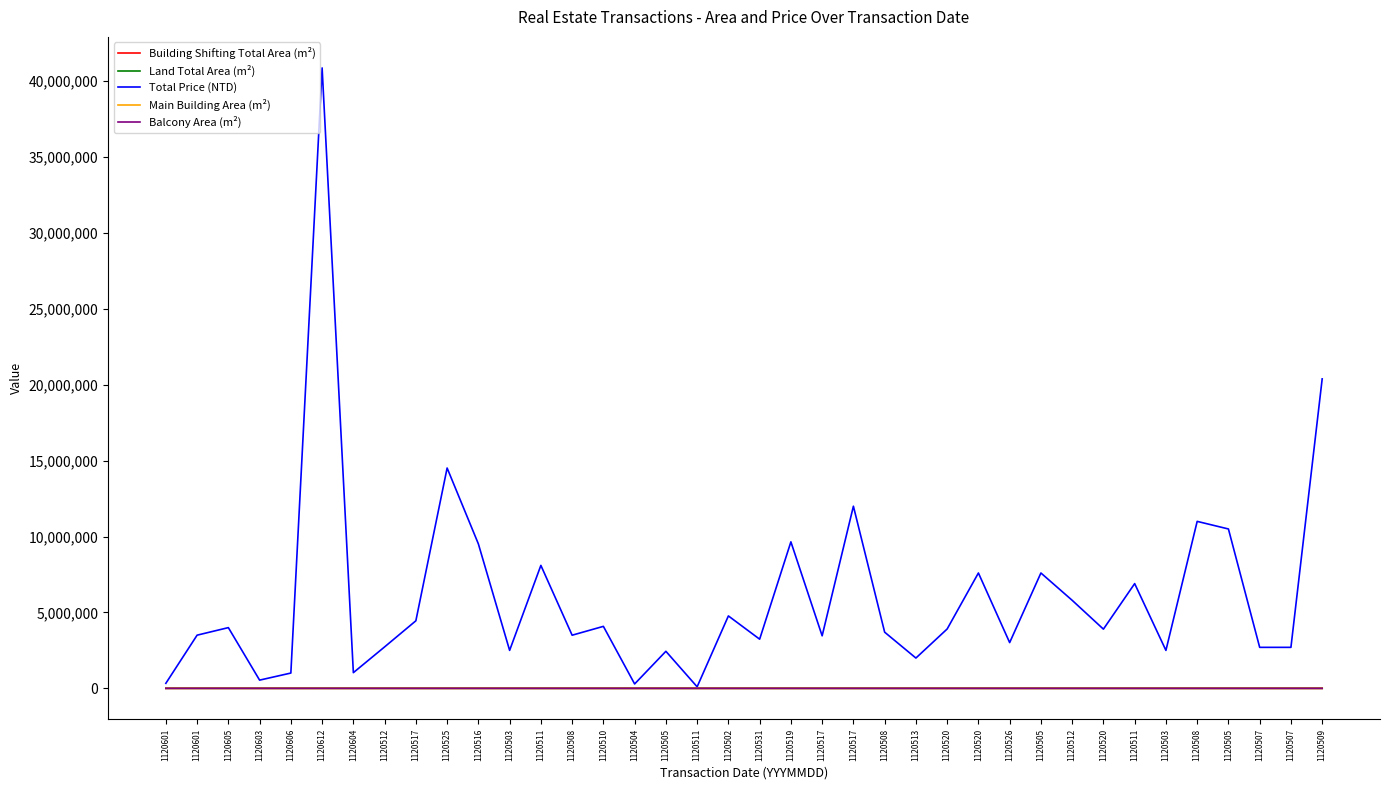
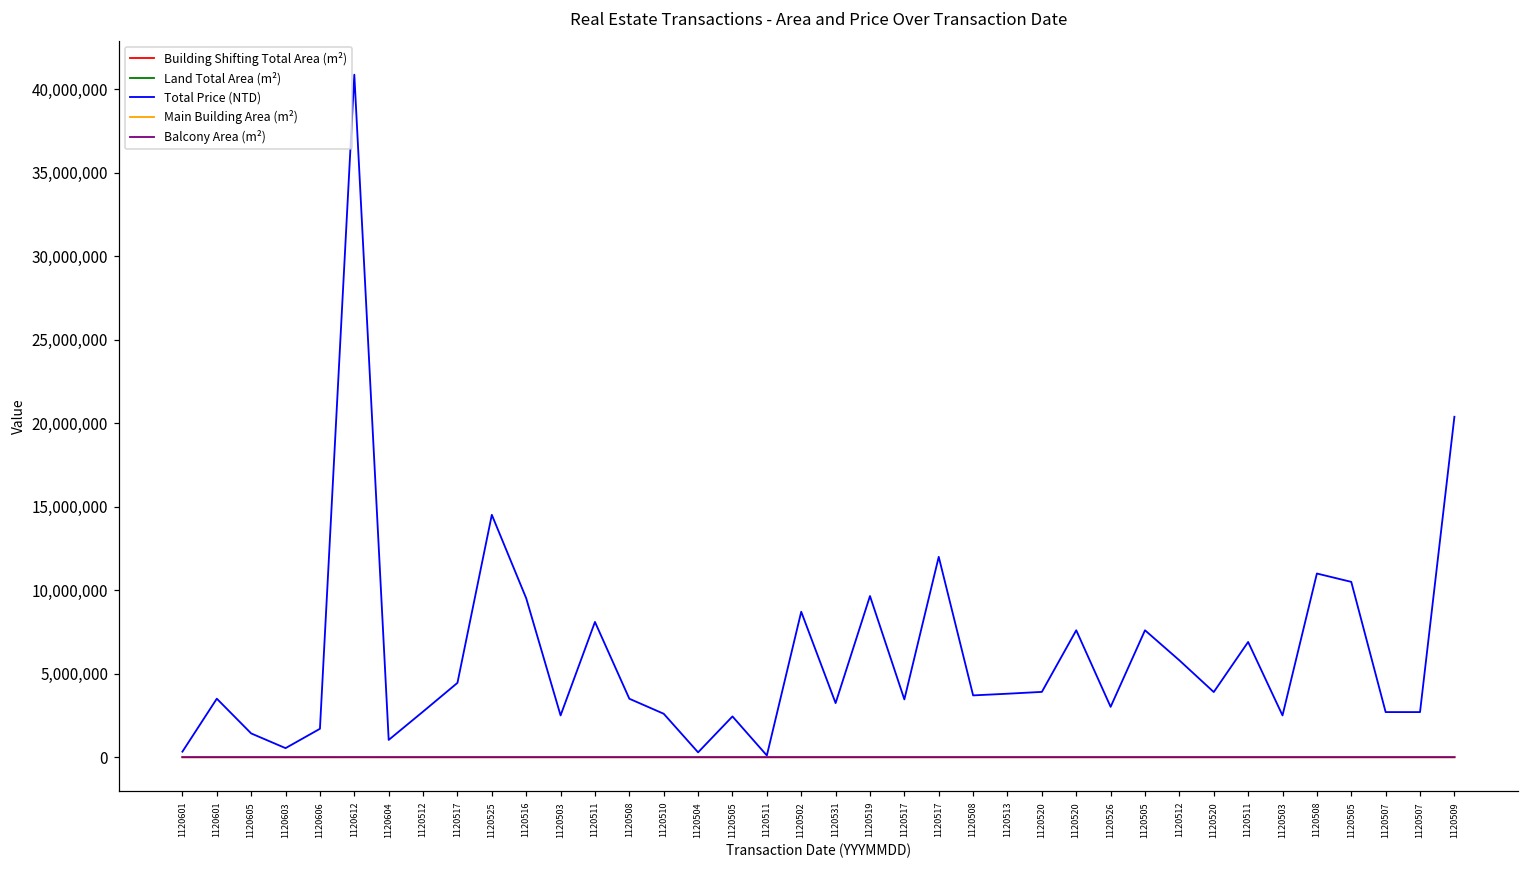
Total Price (NTD), 1120605: 4,000,000 -> 1,400,000
Total Price (NTD), 1120606: 1,000,000 -> 1,700,000
Total Price (NTD), 1120510: 4,100,000 -> 2,600,000
Total Price (NTD), 1120502: 4,800,000 -> 8,700,000
Total Price (NTD), 1120513: 2,000,000 -> 3,800,000
